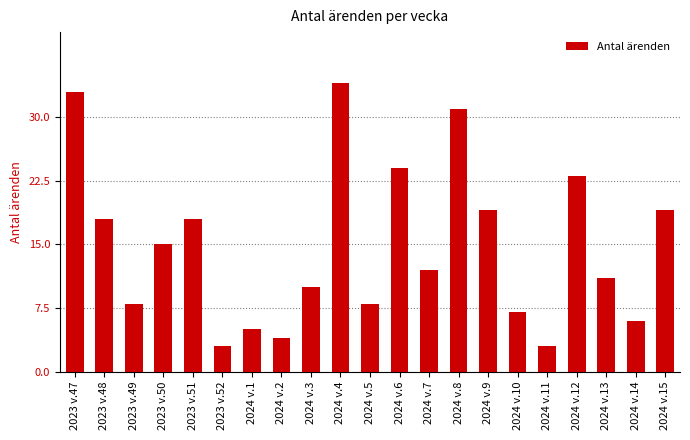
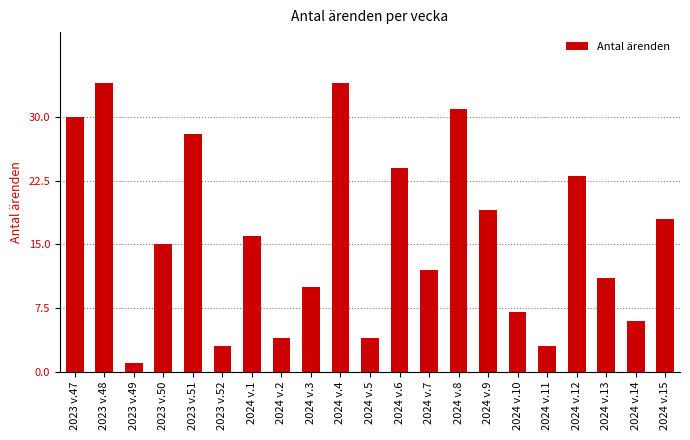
2023 v.47: 33 -> 30
2023 v.48: 18 -> 34
2023 v.49: 8 -> 1
2023 v.51: 18 -> 28
2024 v.1: 5 -> 16
2024 v.5: 8 -> 4
2024 v.15: 19 -> 18
